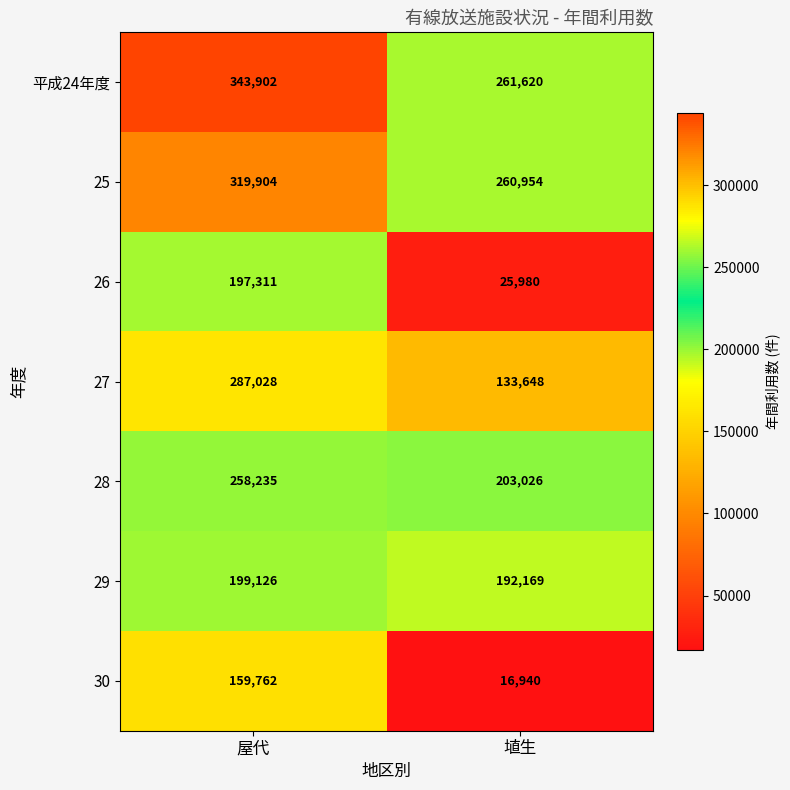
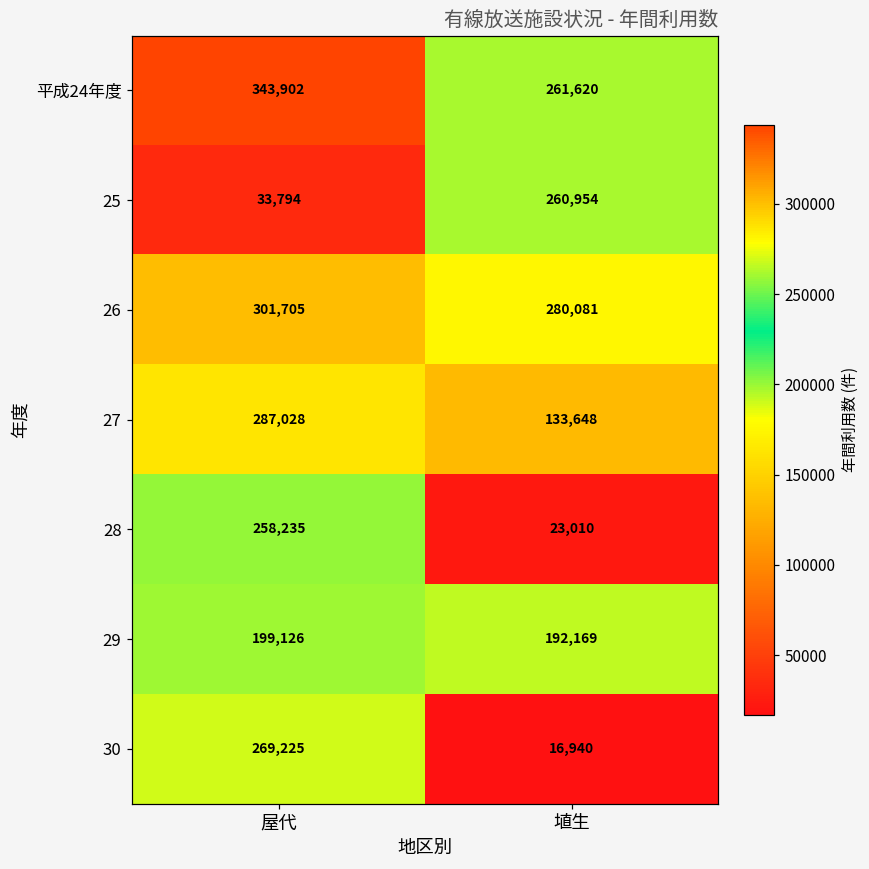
25, 屋代: 319,904 -> 33,794
26, 屋代: 197,311 -> 301,705
26, 埴生: 25,980 -> 280,081
28, 埴生: 203,026 -> 23,010
30, 屋代: 159,762 -> 269,225
